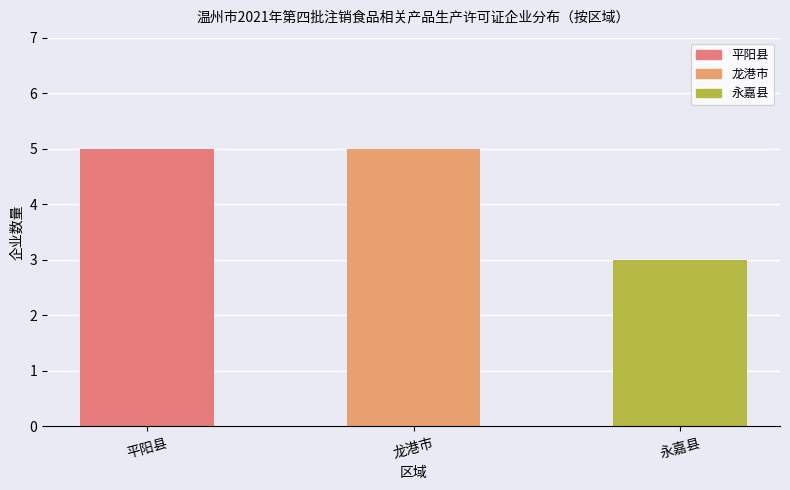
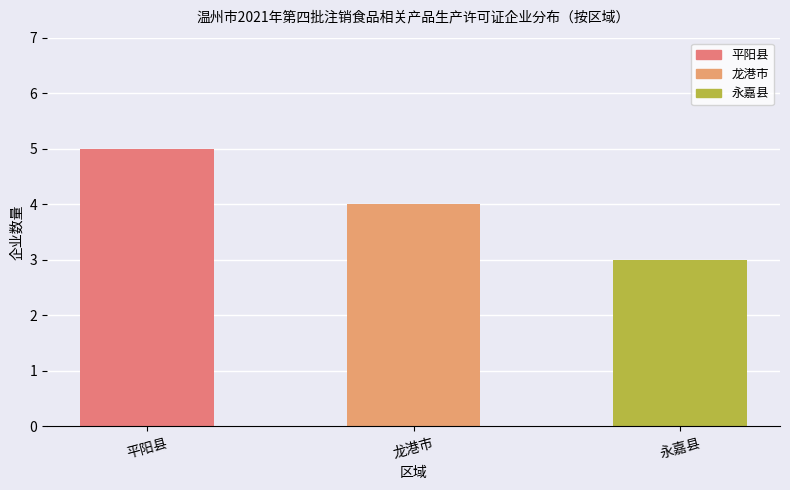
龙港市: 5 -> 4
